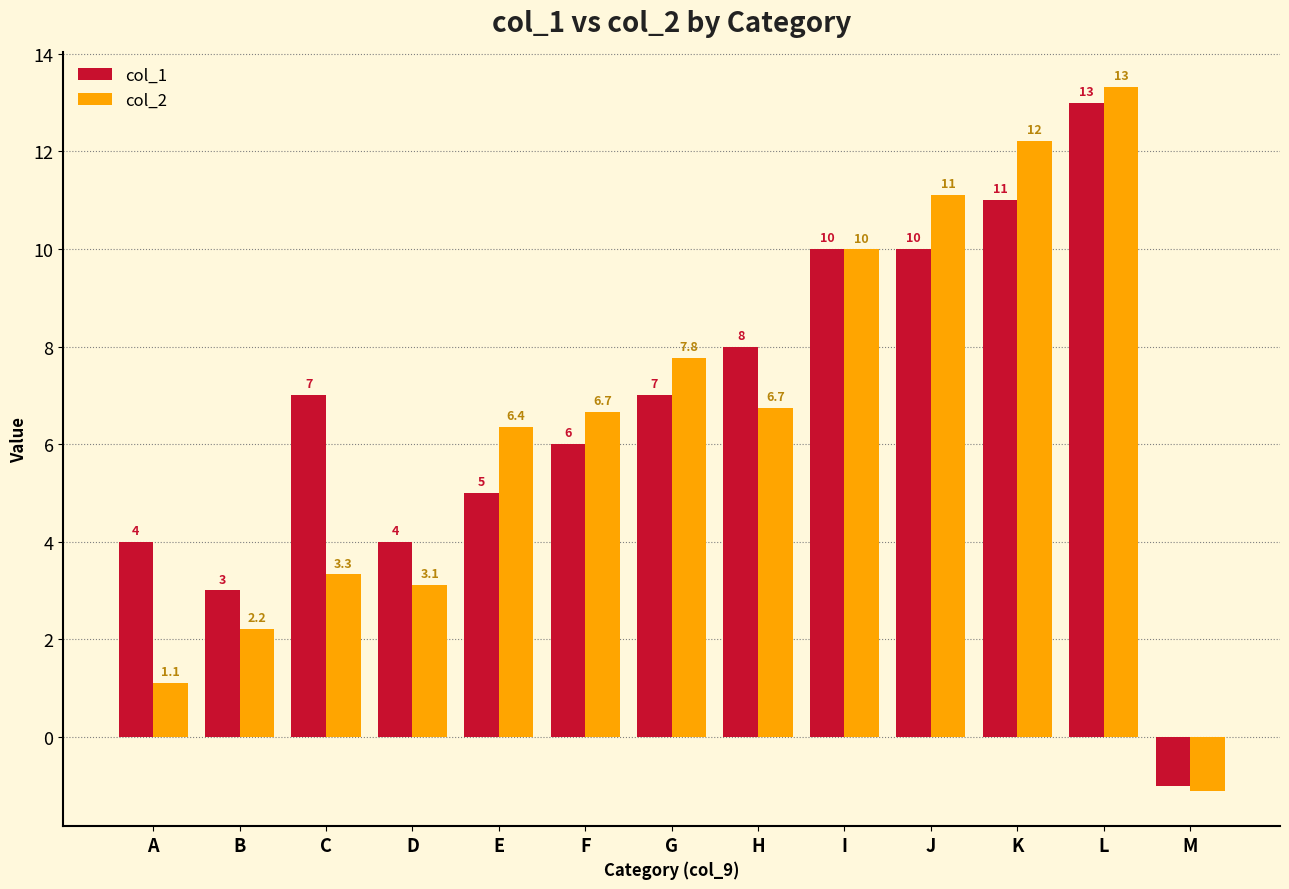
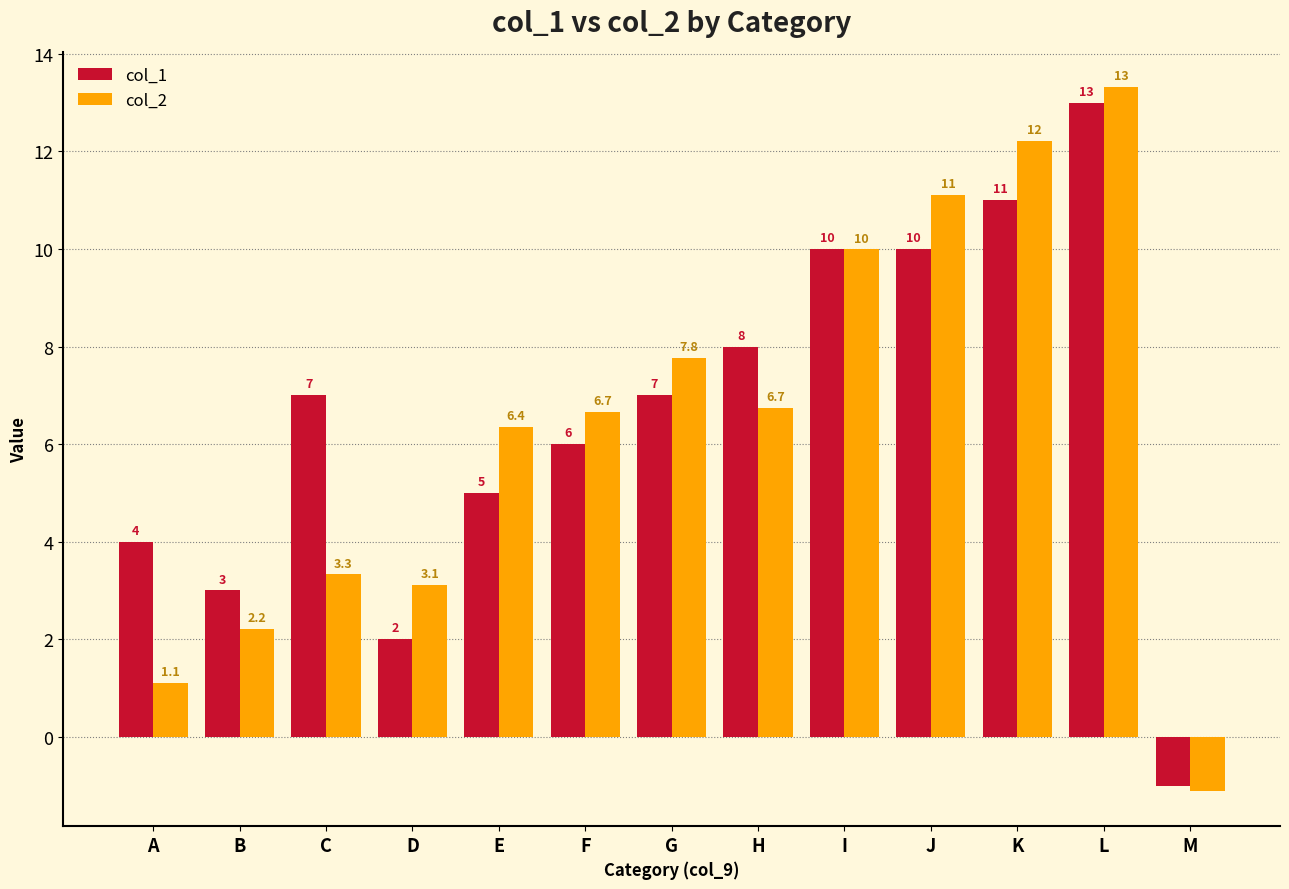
col_1, D: 4 -> 2
